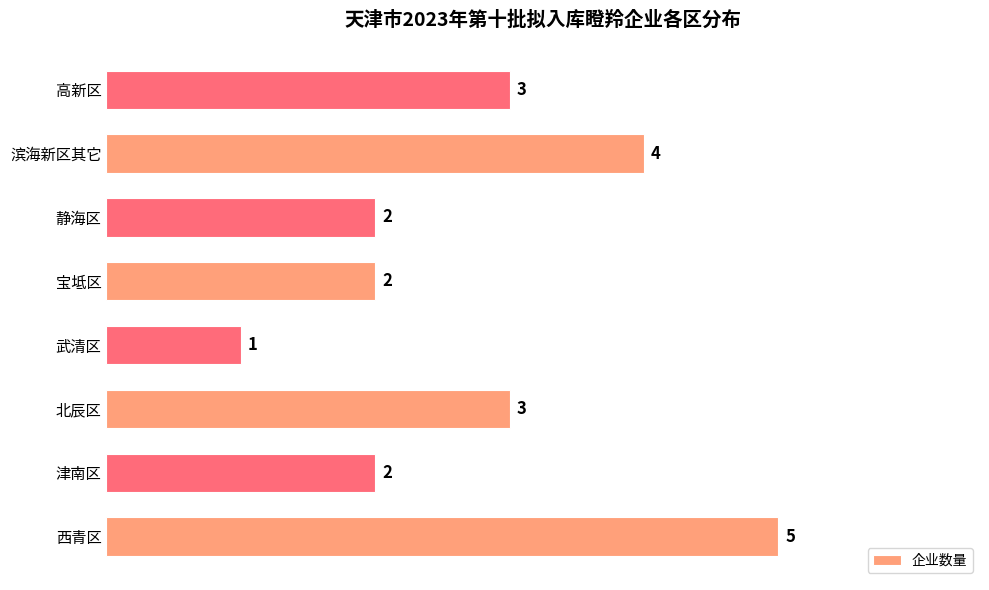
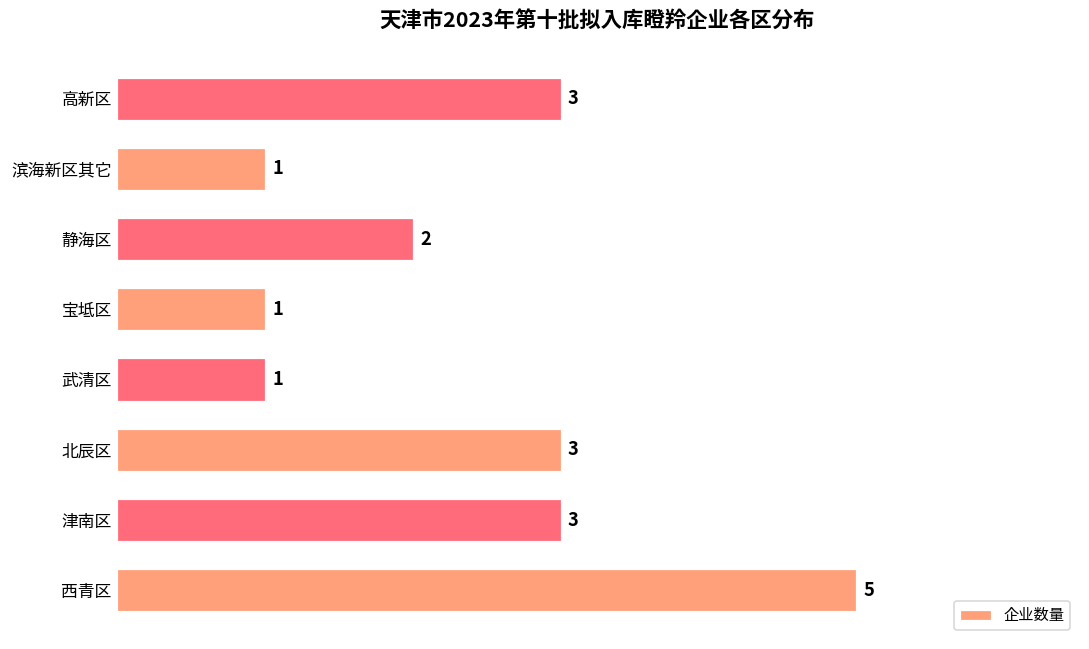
滨海新区其它: 4 -> 1
宝坻区: 2 -> 1
津南区: 2 -> 3
